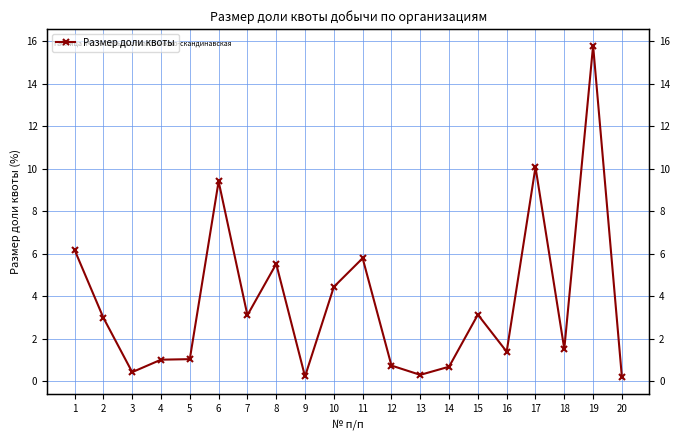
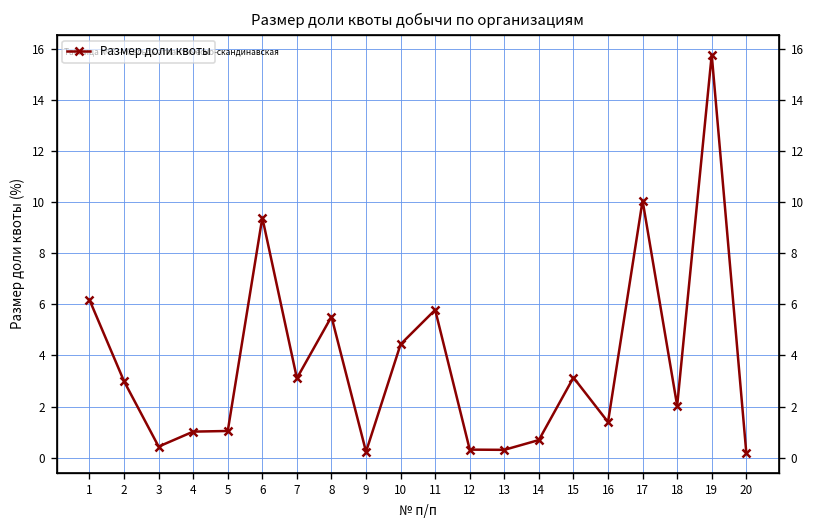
12: 0.7 -> 0.3
18: 1.5 -> 2.0
